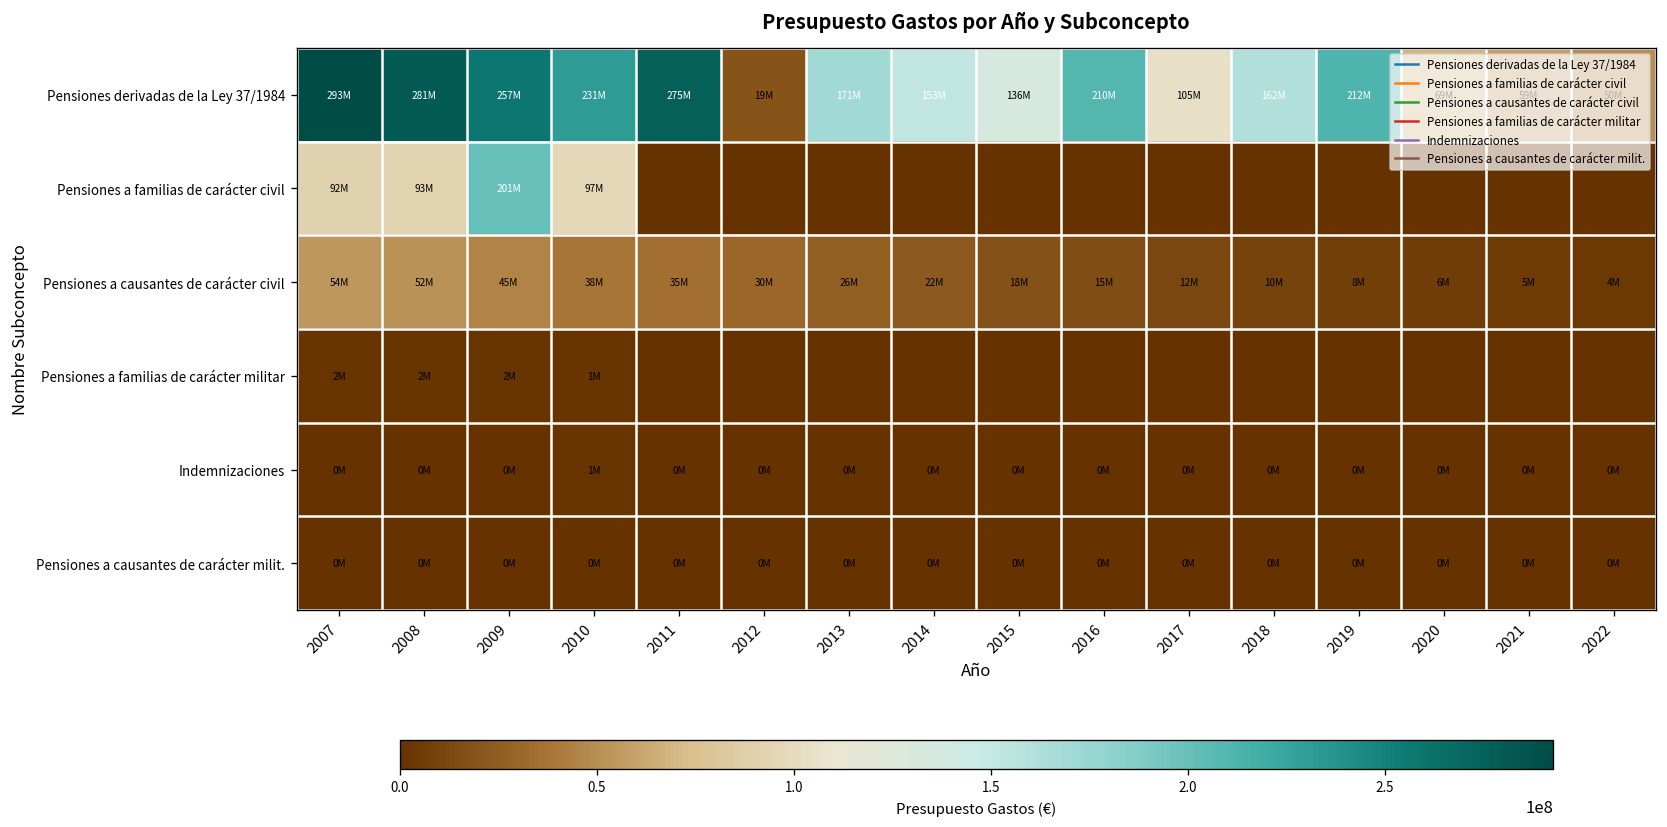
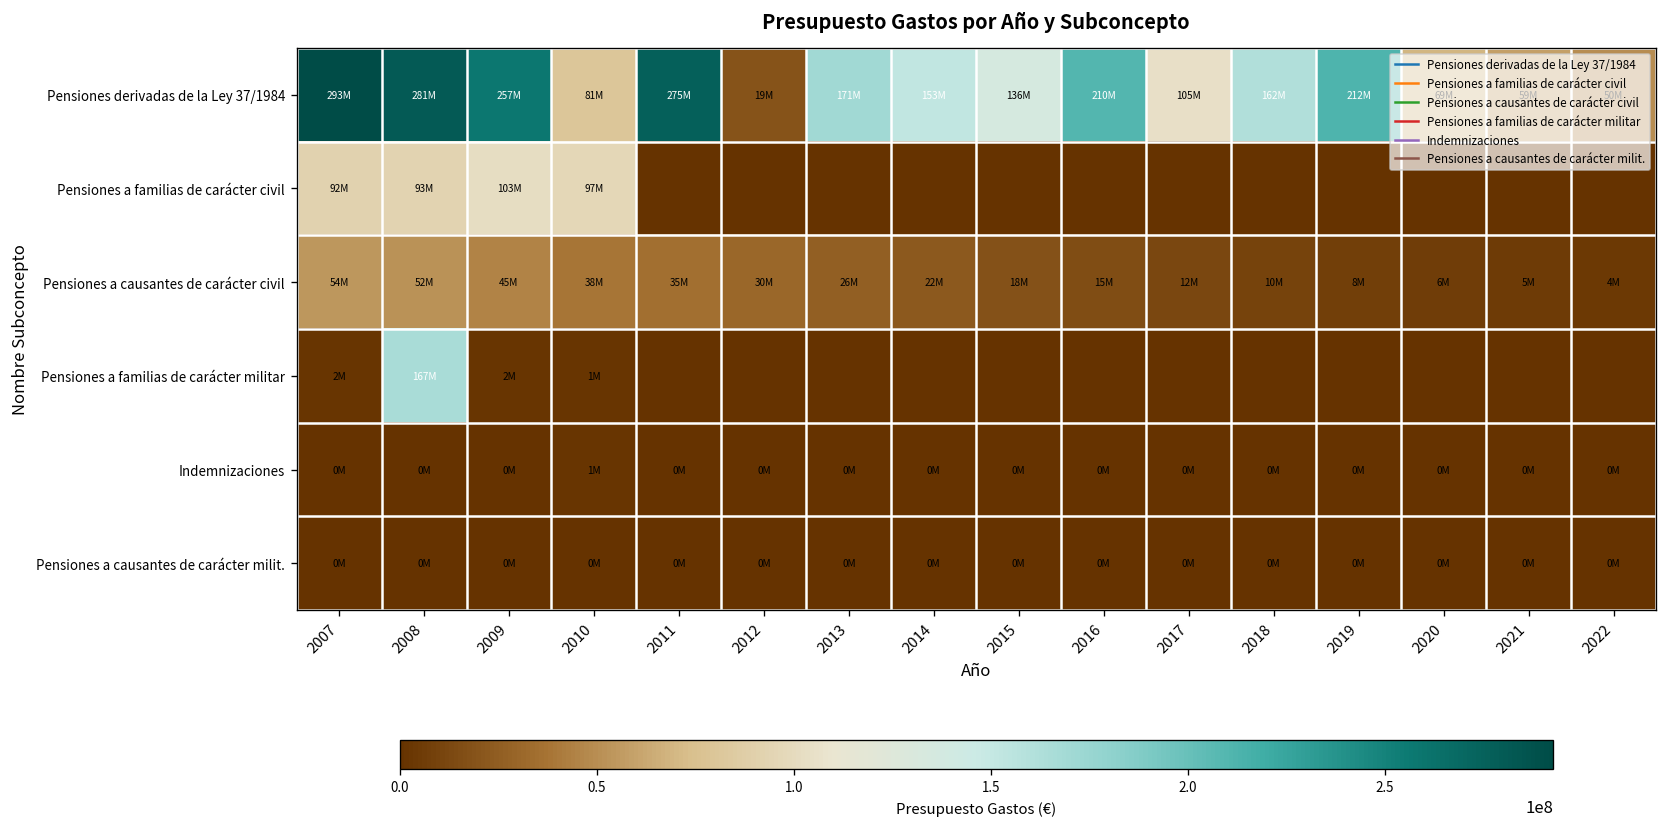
Pensiones derivadas de la Ley 37/1984, 2010: 231M -> 81M
Pensiones a familias de carácter civil, 2009: 201M -> 103M
Pensiones a familias de carácter militar, 2008: 2M -> 167M
